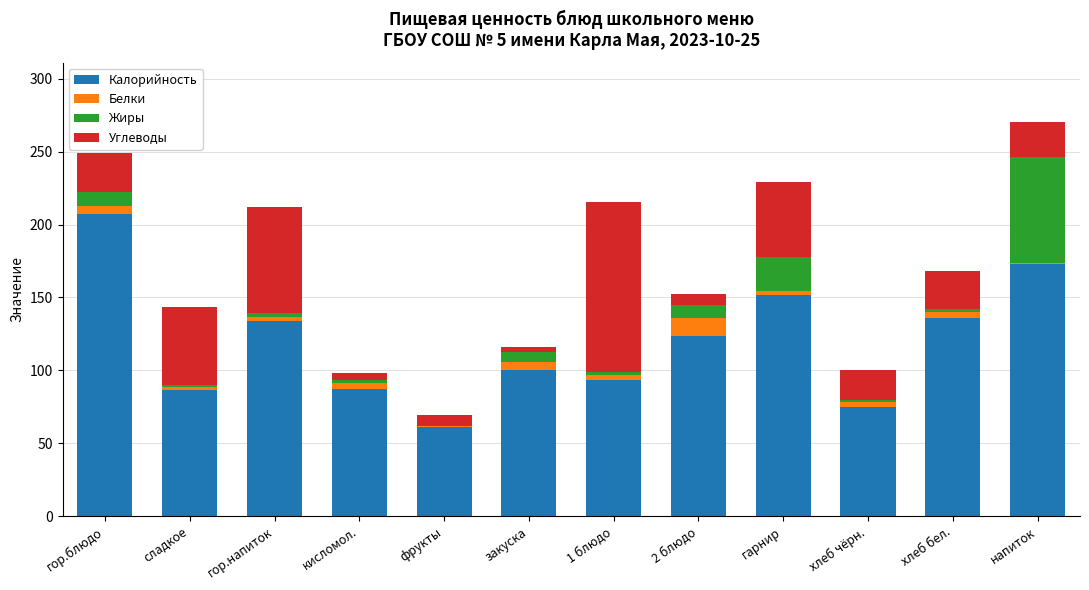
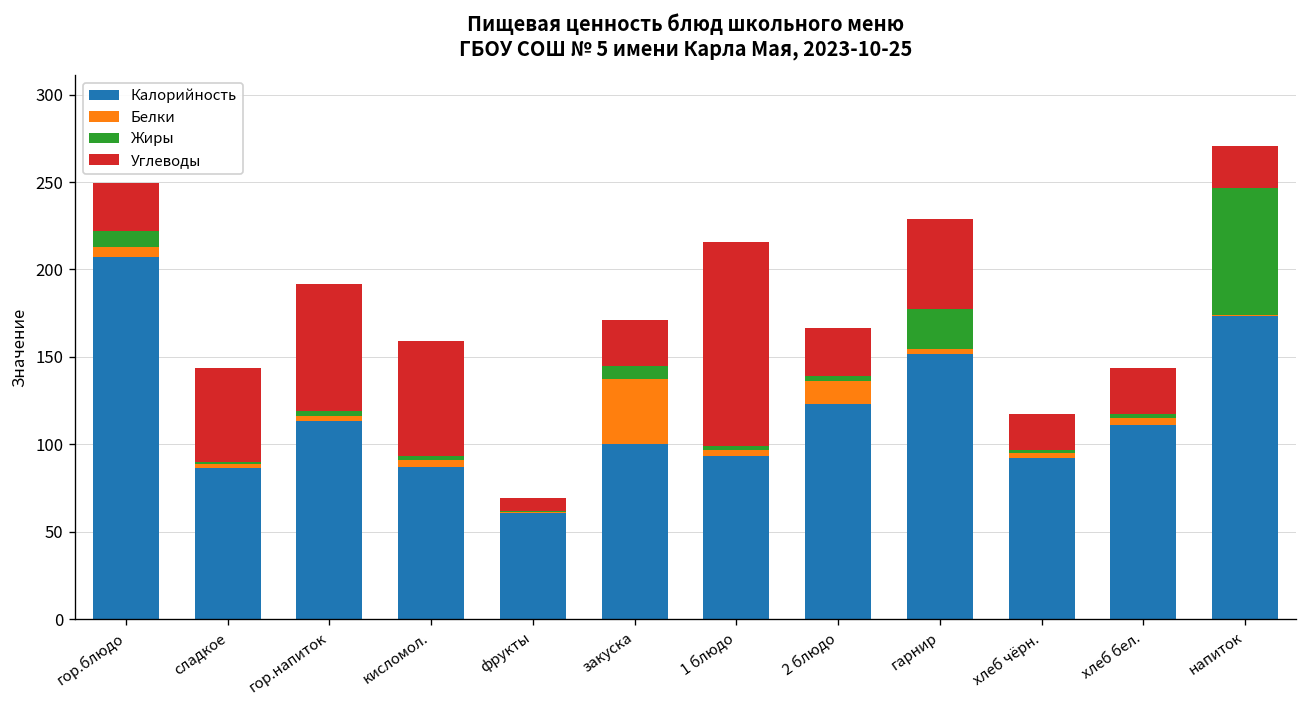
Калорийность, гор.напиток: 134 -> 114
Углеводы, кисломол.: 5 -> 65
Белки, закуска: 6 -> 38
Углеводы, закуска: 4 -> 26
Жиры, 2 блюдо: 9 -> 3
Углеводы, 2 блюдо: 8 -> 28
Калорийность, хлеб чёрн.: 75 -> 92
Калорийность, хлеб бел.: 136 -> 111
